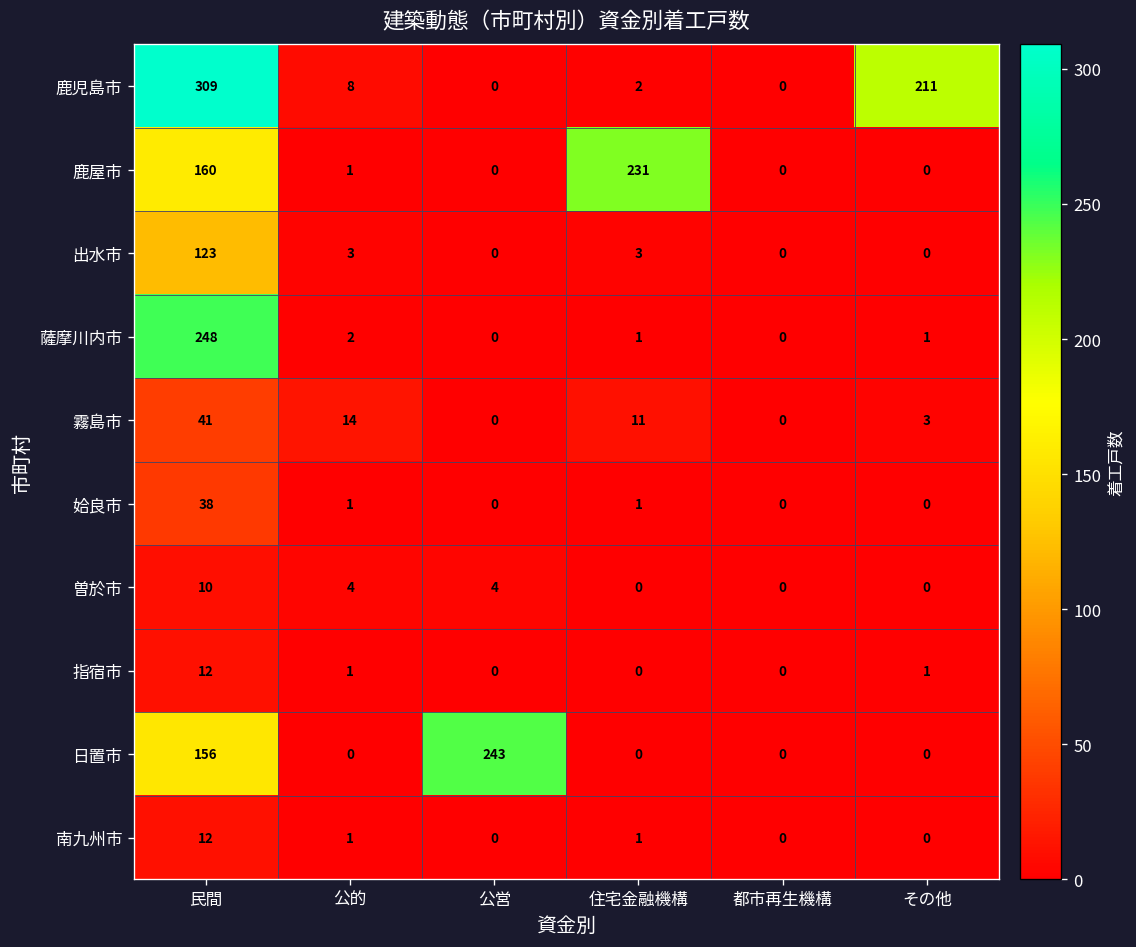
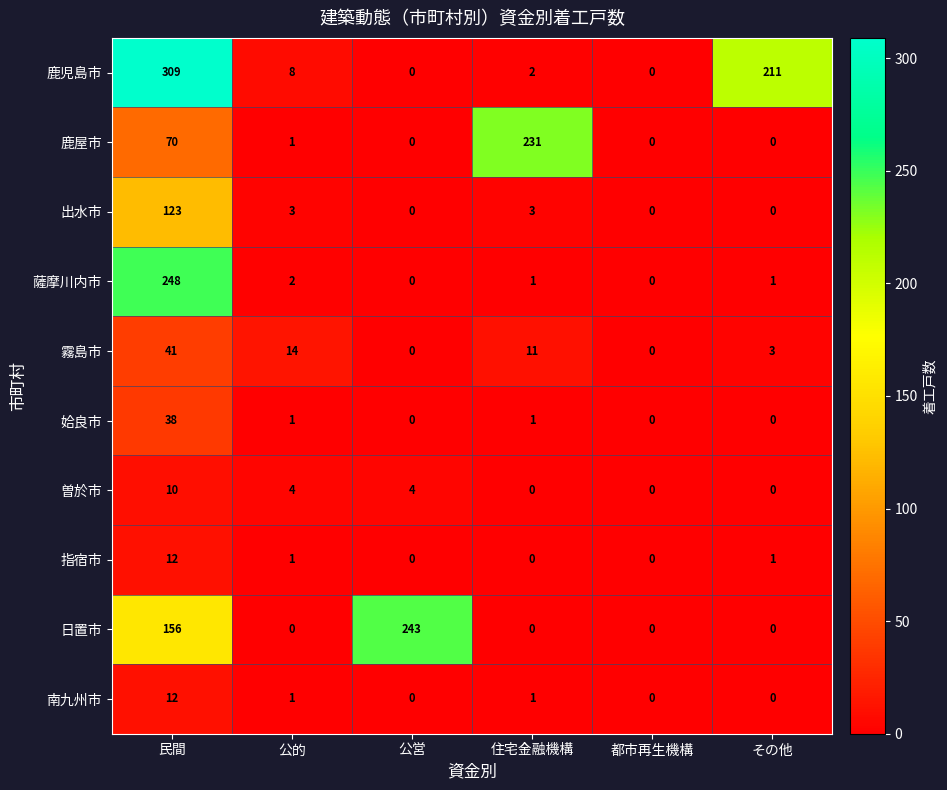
鹿屋市, 民間: 160 -> 70
